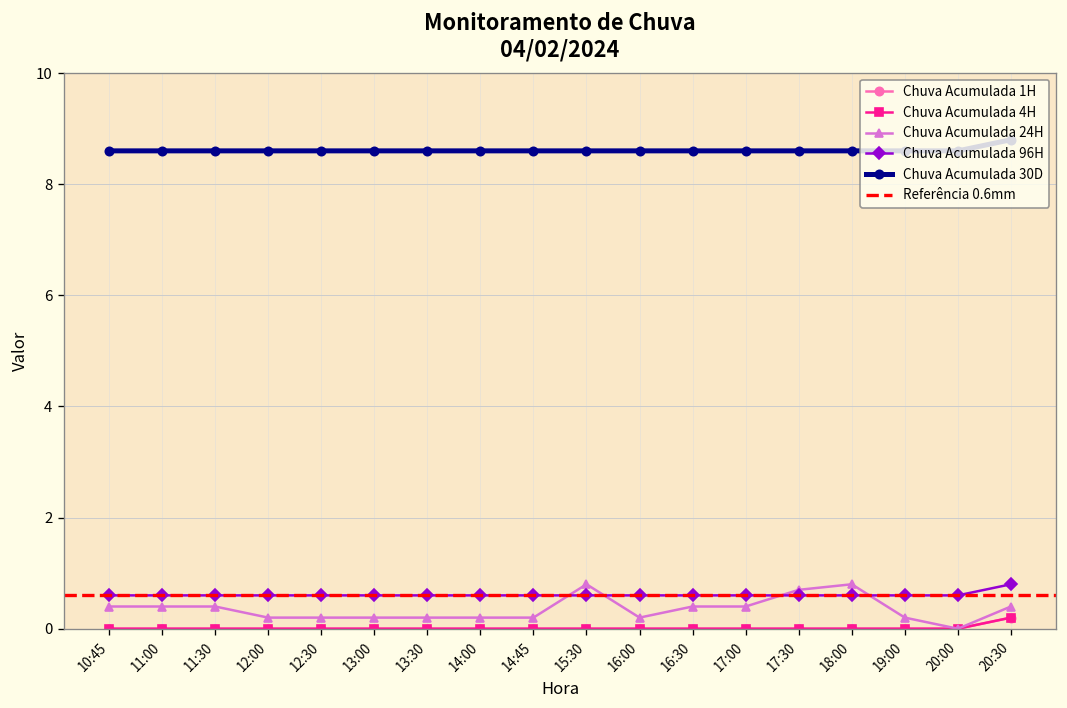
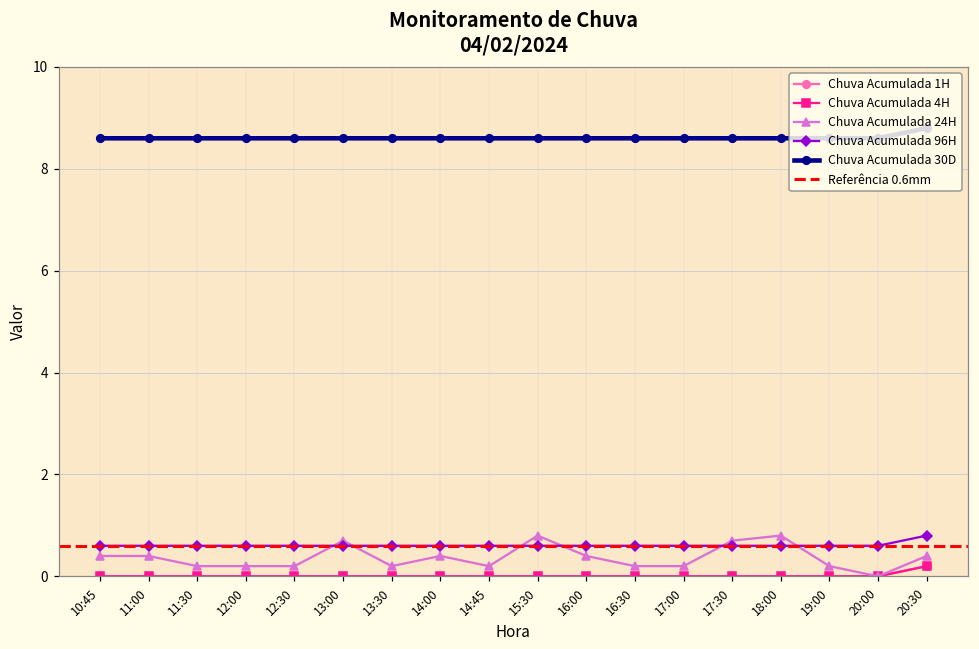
Chuva Acumulada 24H, 11:30: 0.4 -> 0.2
Chuva Acumulada 24H, 13:00: 0.2 -> 0.7
Chuva Acumulada 24H, 14:00: 0.2 -> 0.4
Chuva Acumulada 24H, 16:00: 0.2 -> 0.4
Chuva Acumulada 24H, 16:30: 0.4 -> 0.2
Chuva Acumulada 24H, 17:00: 0.4 -> 0.2
